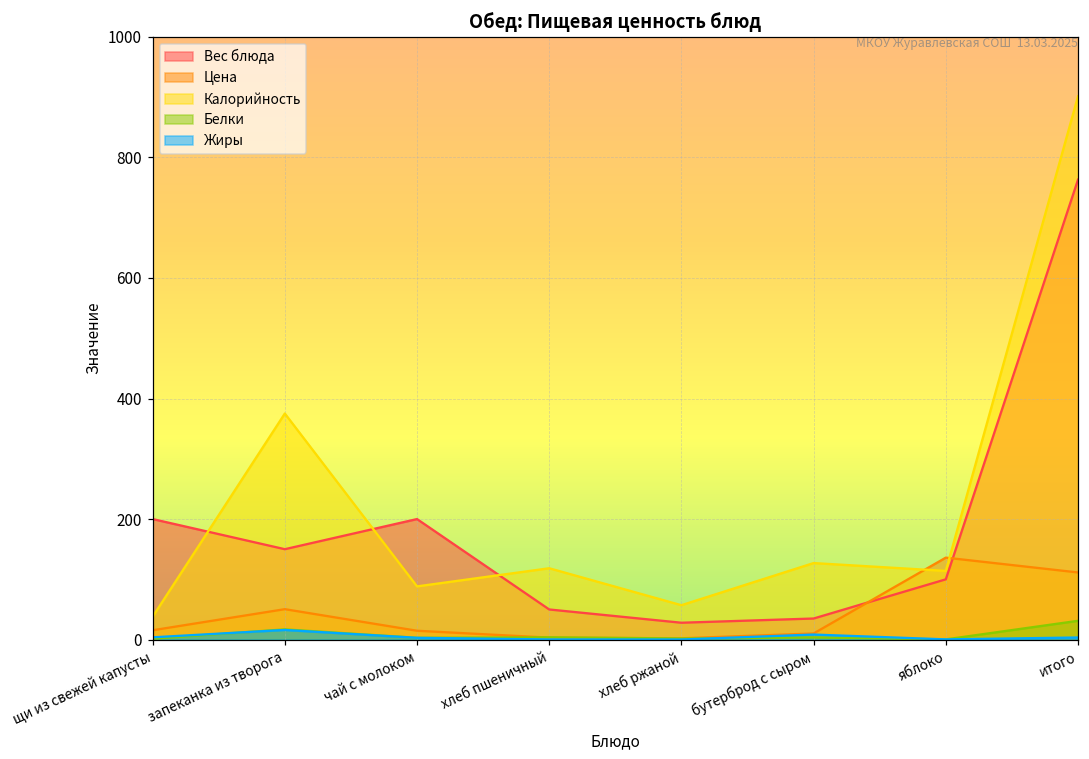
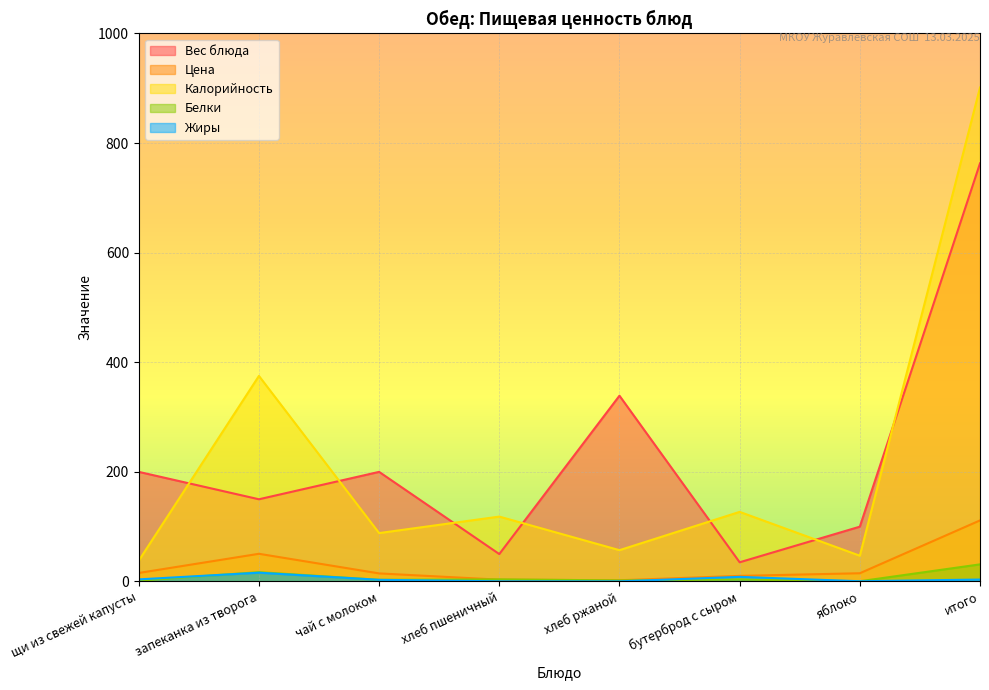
Вес блюда, хлеб ржаной: 30 -> 340
Цена, яблоко: 140 -> 20
Калорийность, яблоко: 110 -> 50
